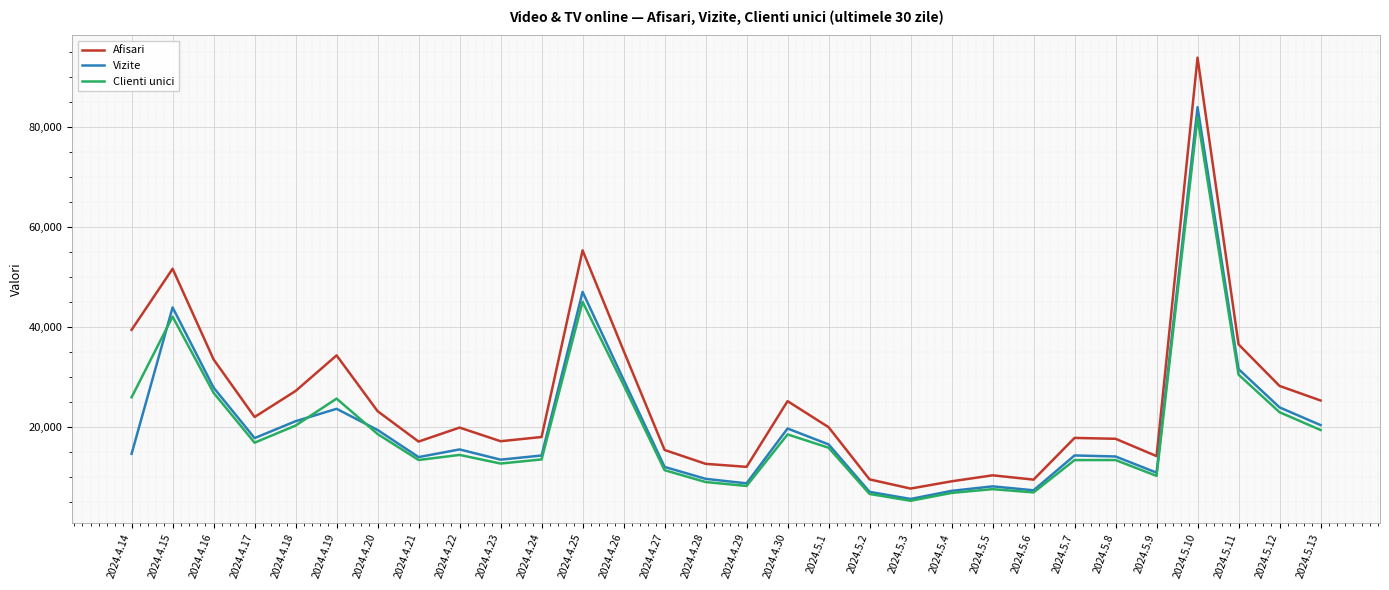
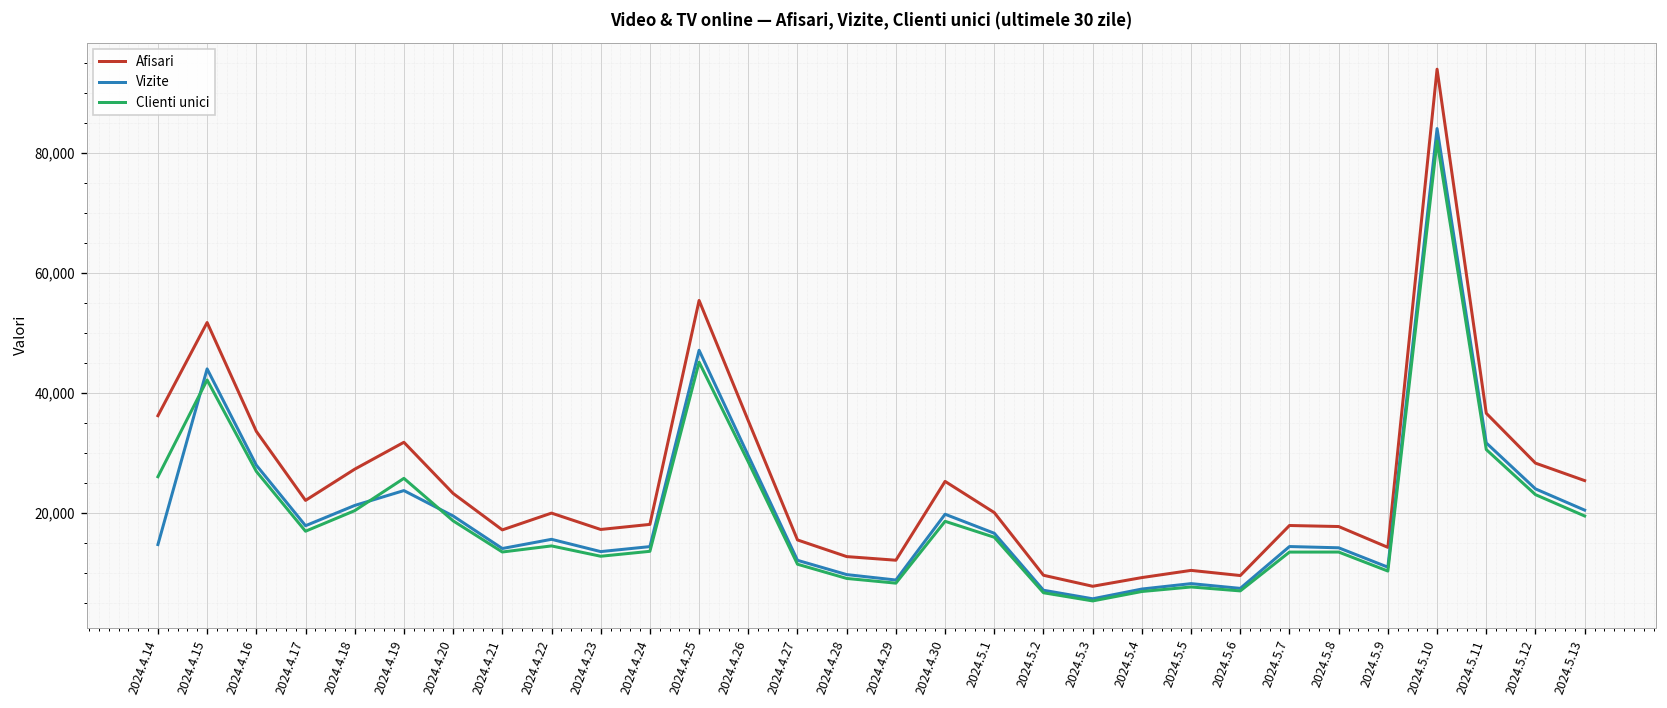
Afisari, 2024.4.14: 39,000 -> 36,000
Afisari, 2024.4.19: 34,000 -> 32,000
